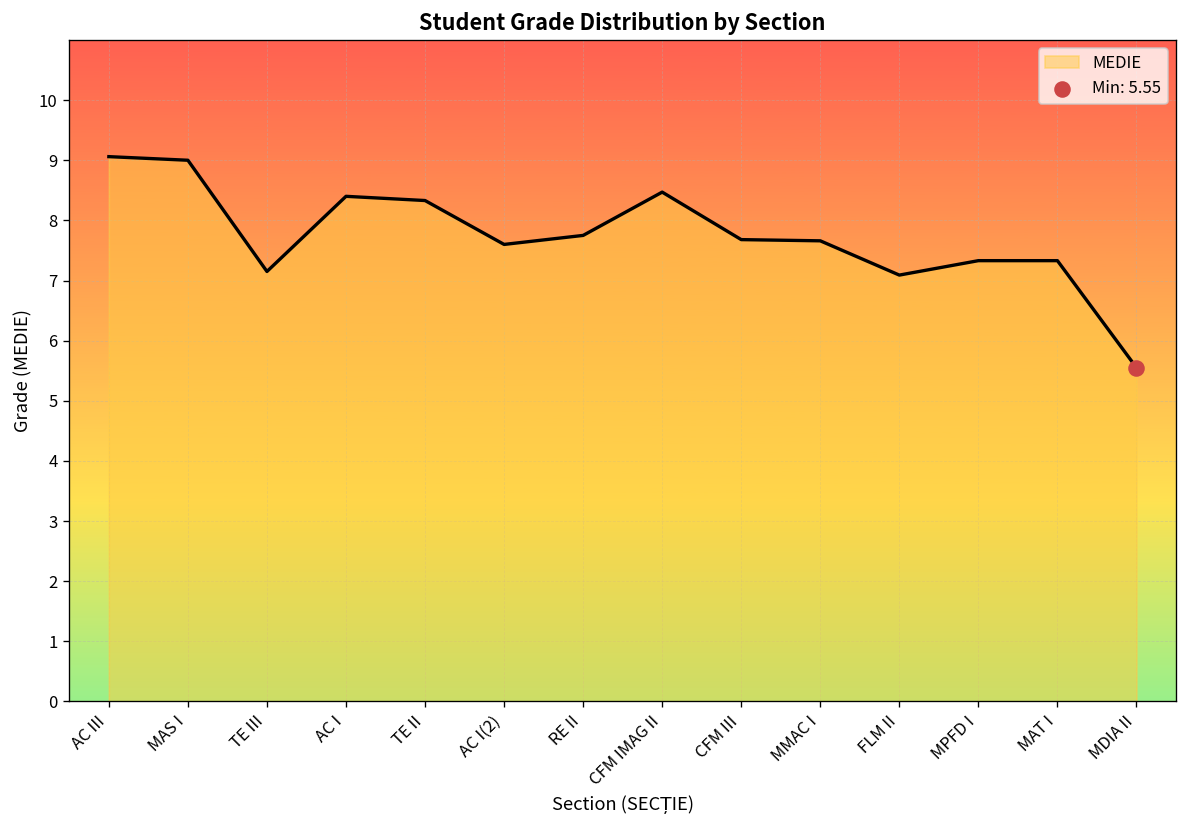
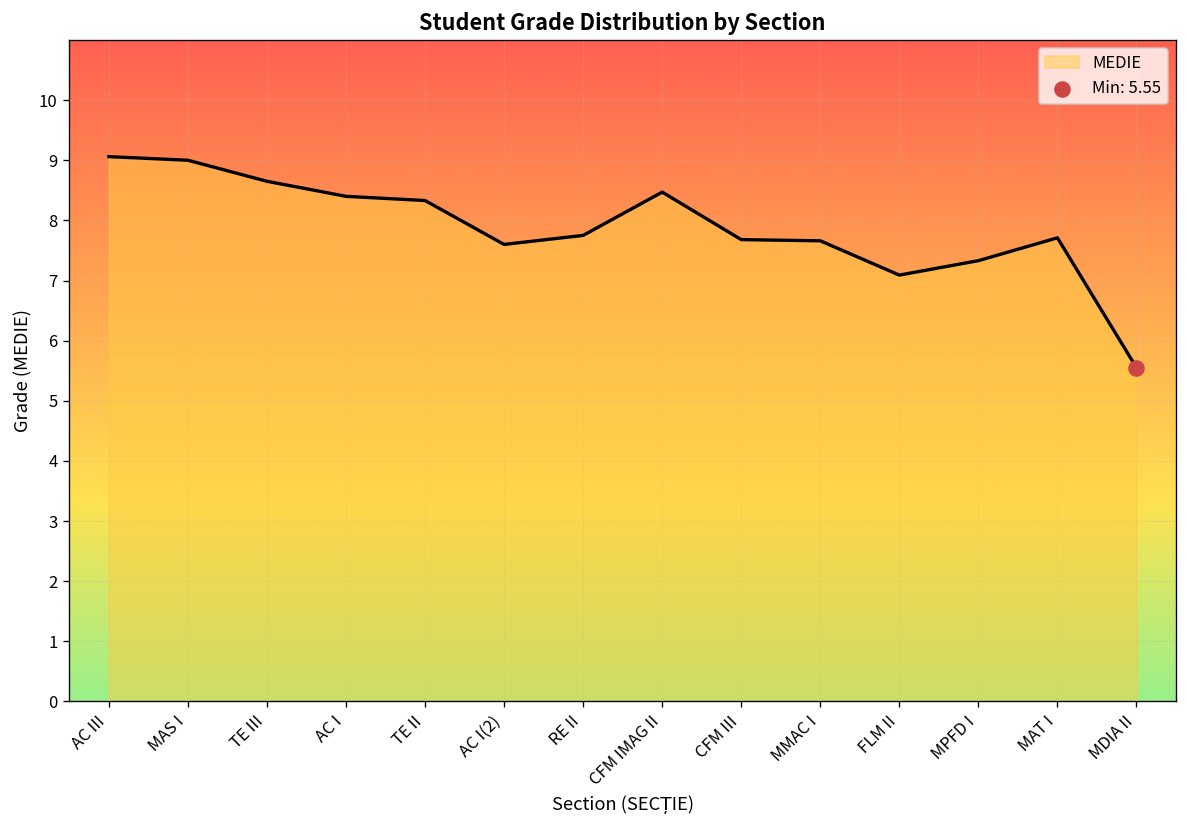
MEDIE, TE III: 7.2 -> 8.7
MEDIE, MAT I: 7.3 -> 7.7
